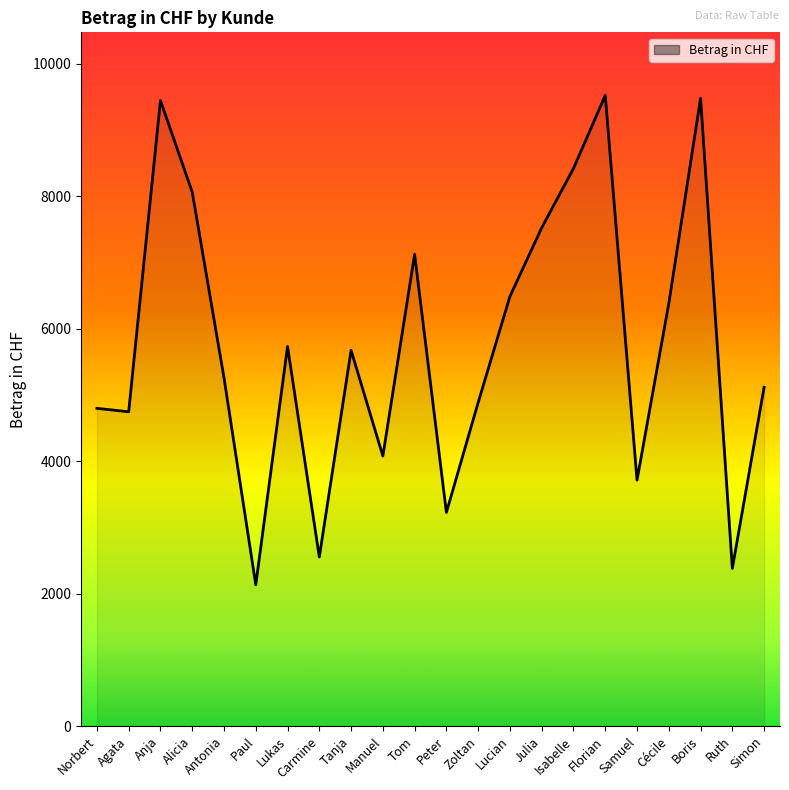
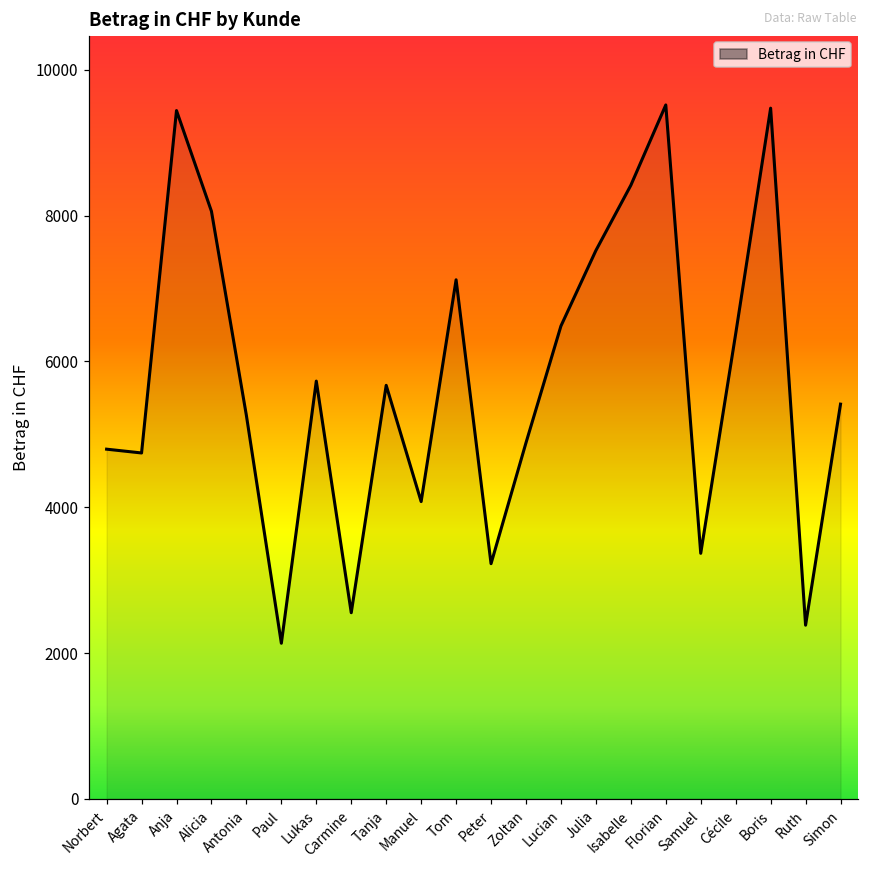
Samuel: 3700 -> 3400
Simon: 5100 -> 5400
